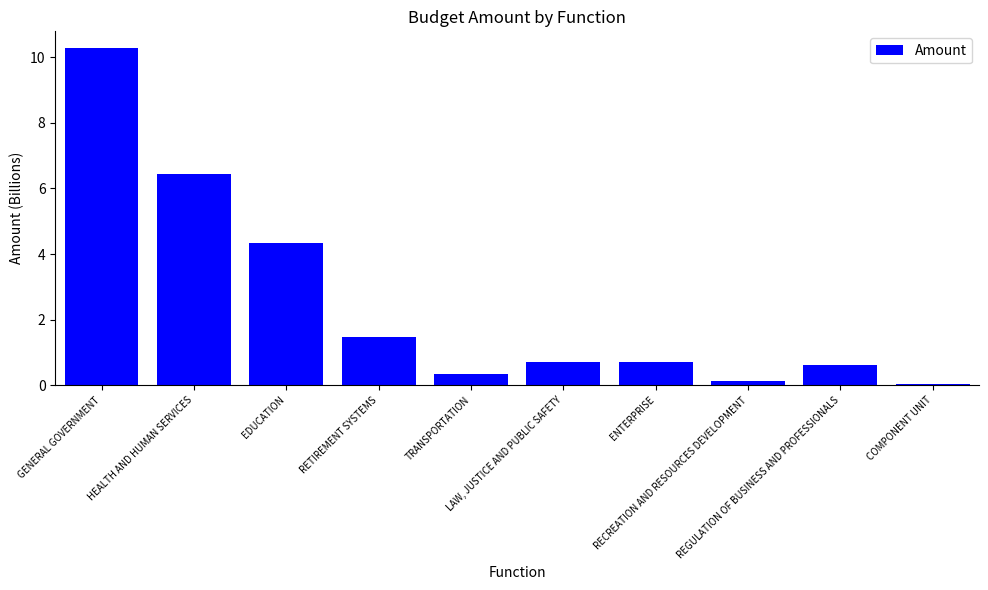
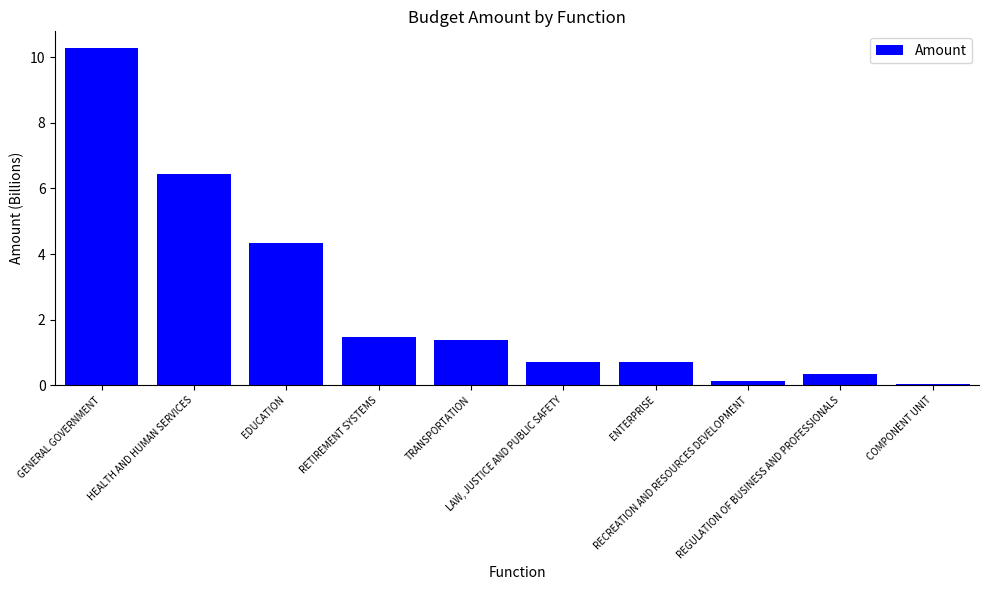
TRANSPORTATION: 0.4 -> 1.4
REGULATION OF BUSINESS AND PROFESSIONALS: 0.6 -> 0.3
